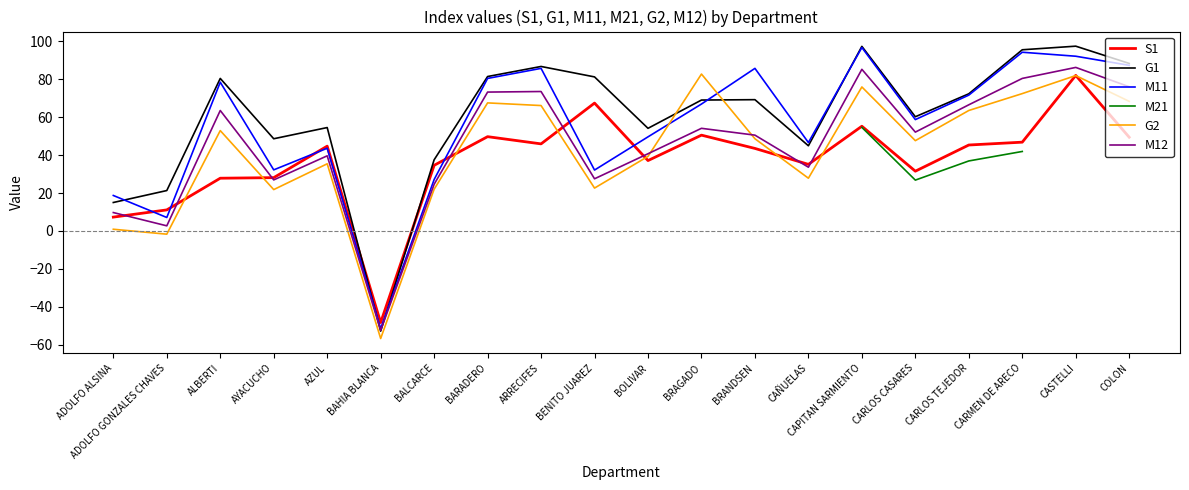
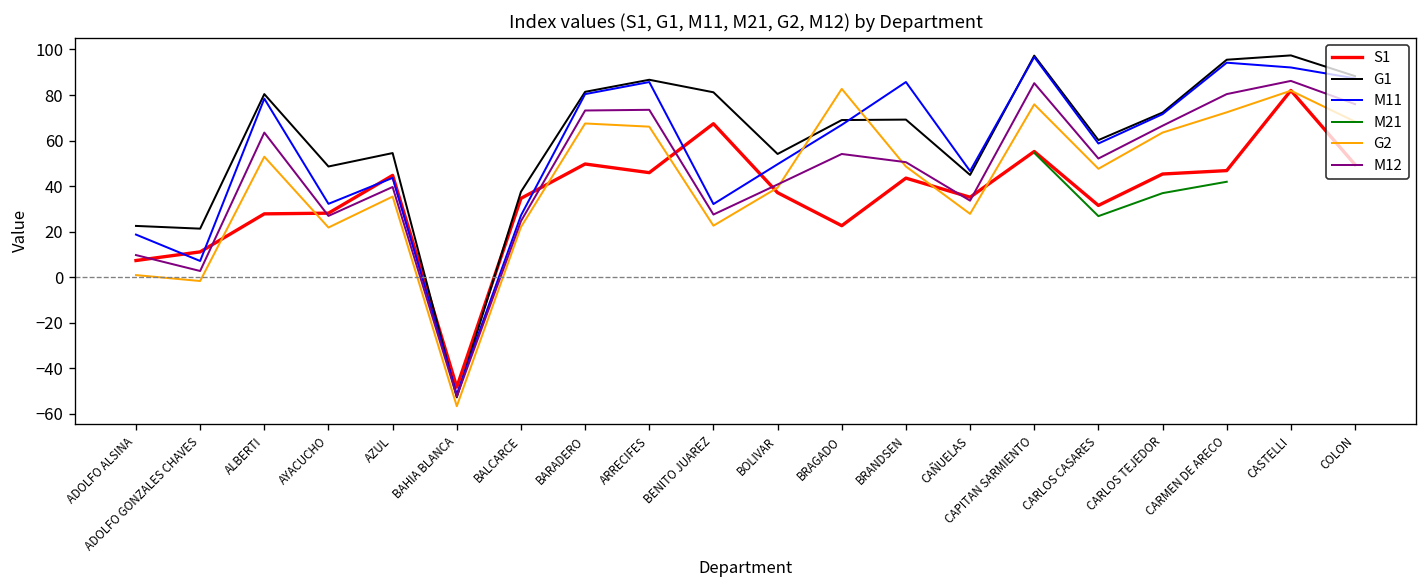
G1, ADOLFO ALSINA: 15 -> 23
S1, BRAGADO: 51 -> 23
